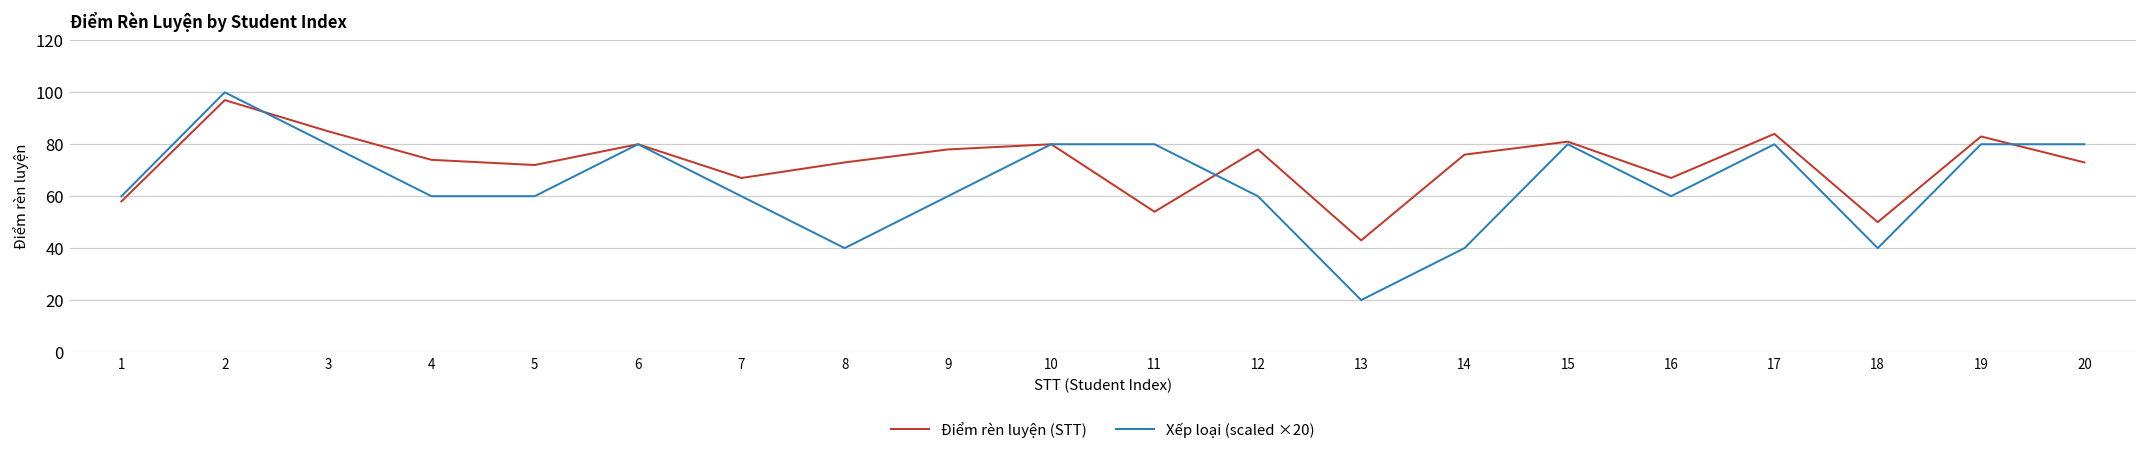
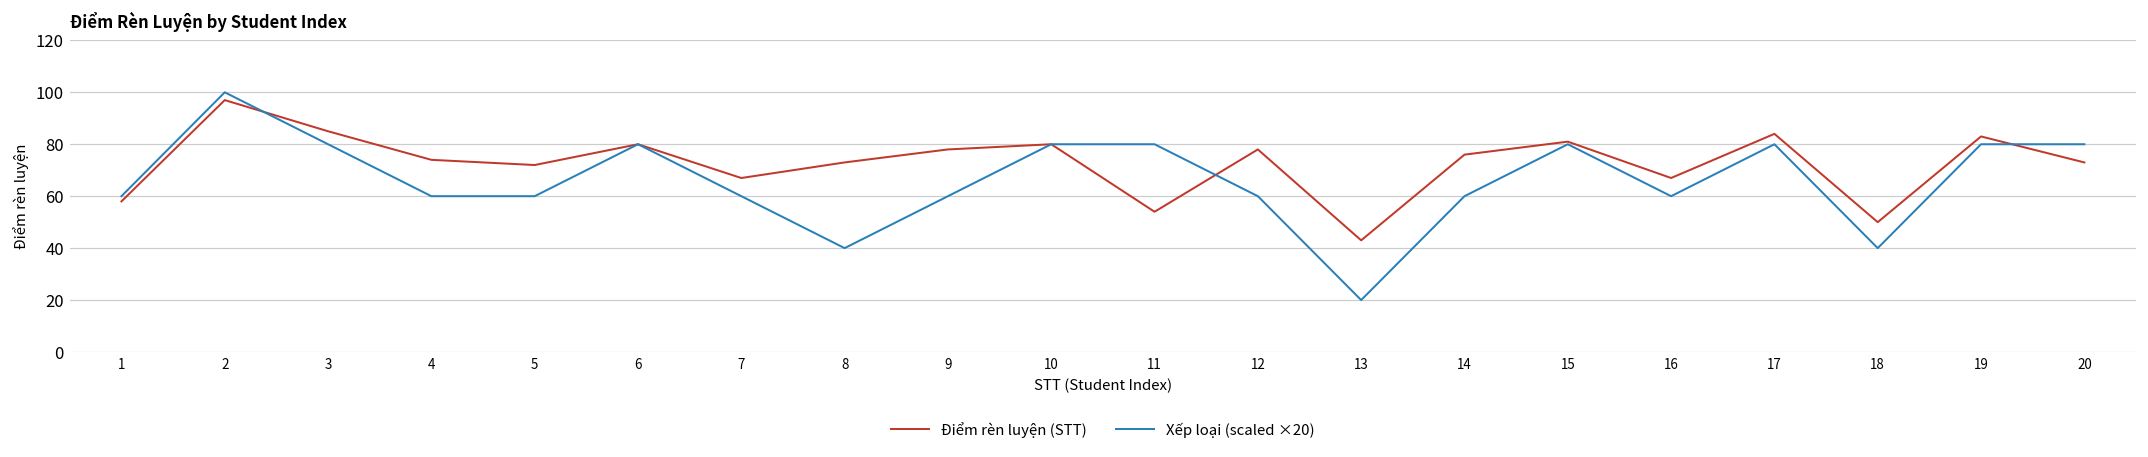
Xếp loại (scaled ×20), 14: 40 -> 60
